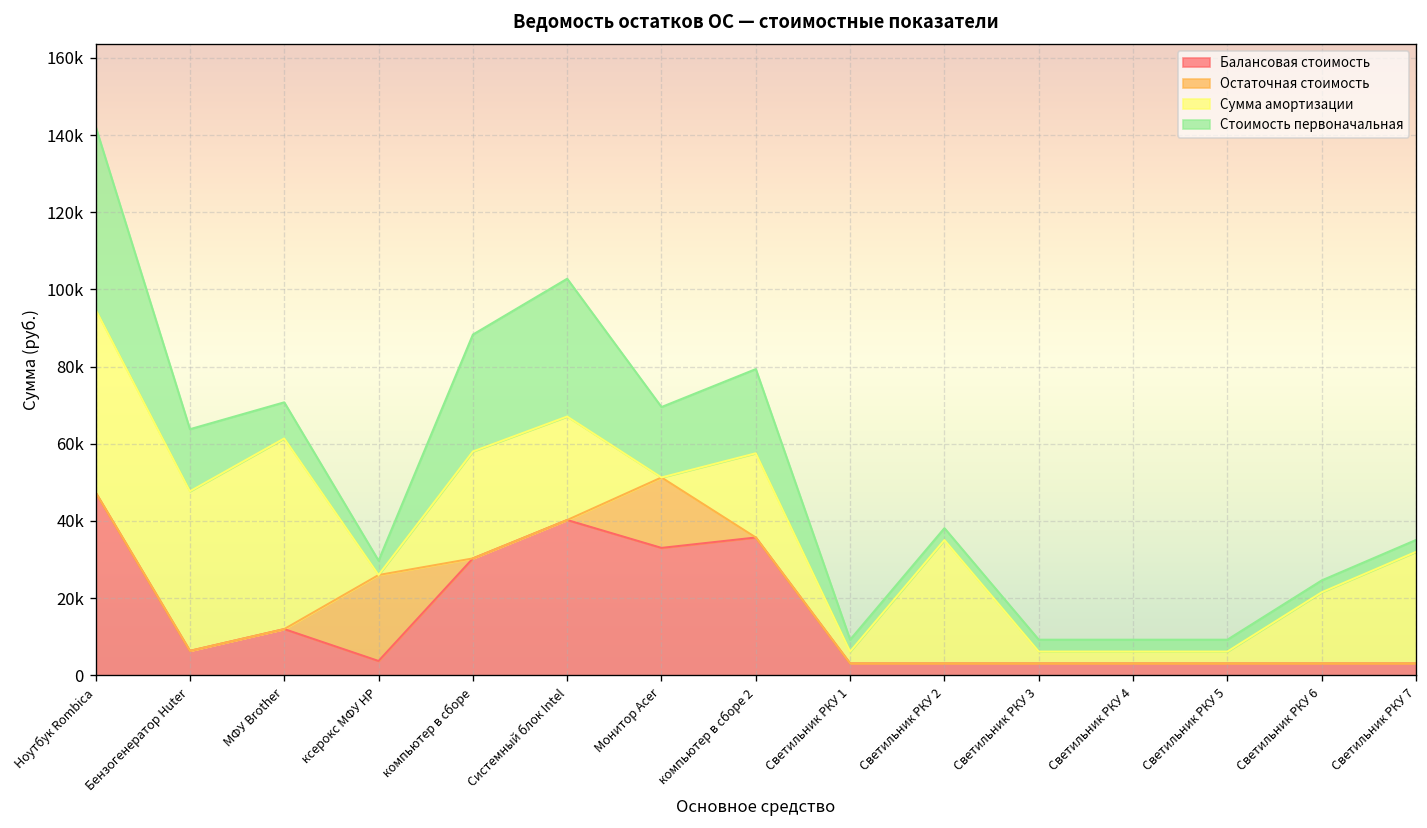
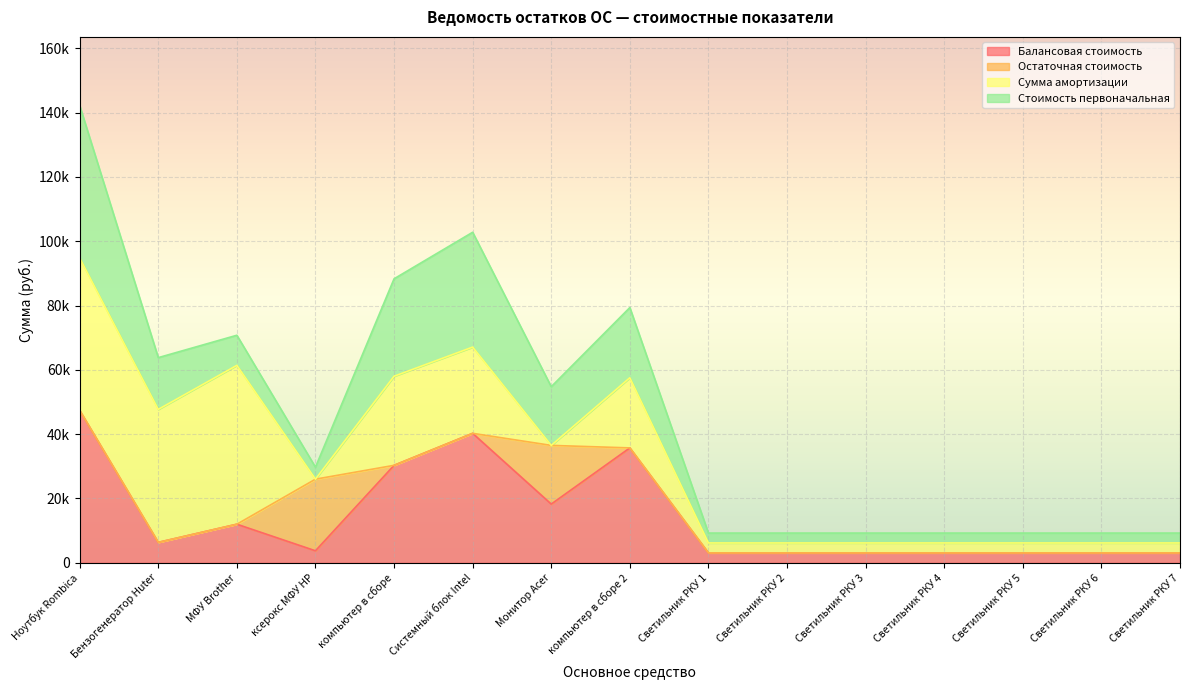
Балансовая стоимость, Монитор Acer: 33000 -> 18000
Сумма амортизации, Светильник РКУ 2: 32000 -> 3000
Сумма амортизации, Светильник РКУ 6: 18000 -> 3000
Сумма амортизации, Светильник РКУ 7: 29000 -> 3000
